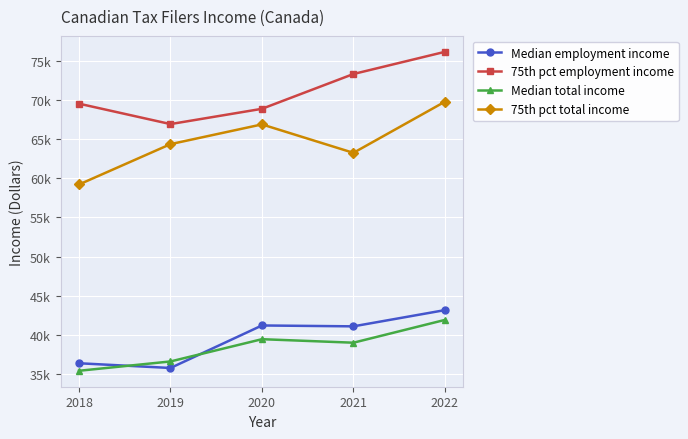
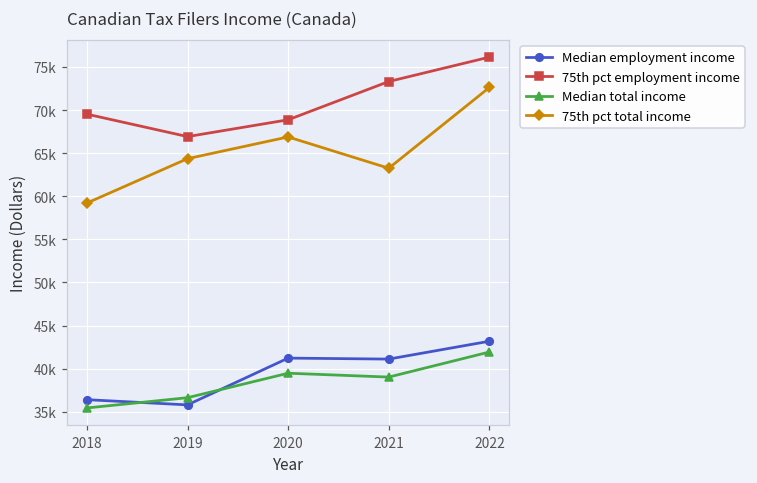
75th pct total income, 2022: 70000 -> 73000
